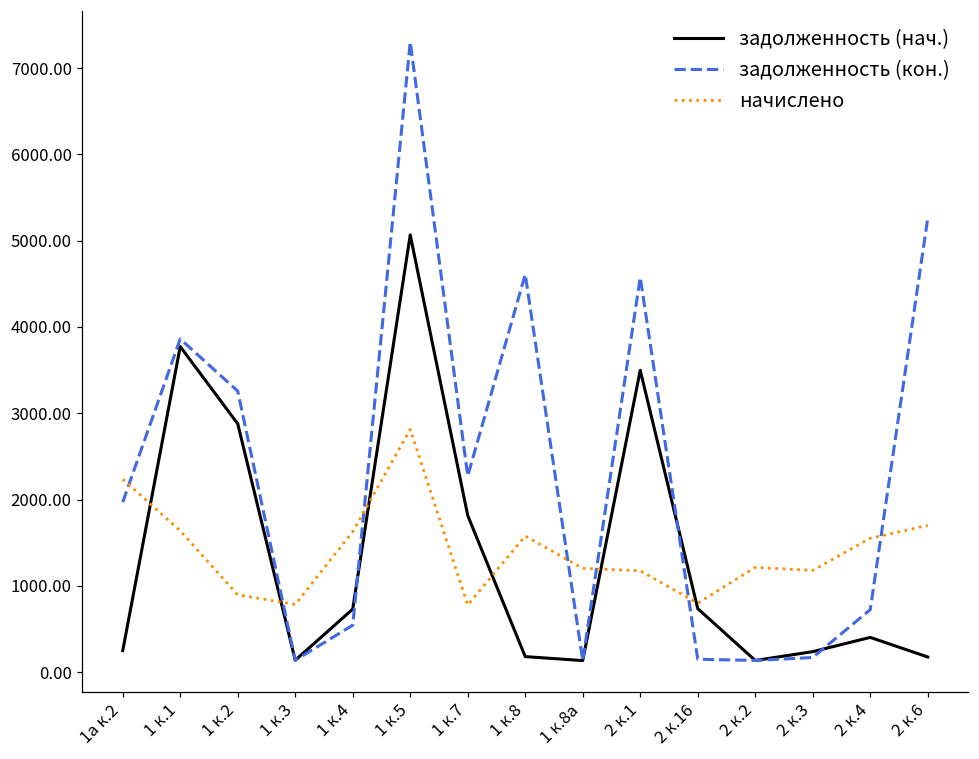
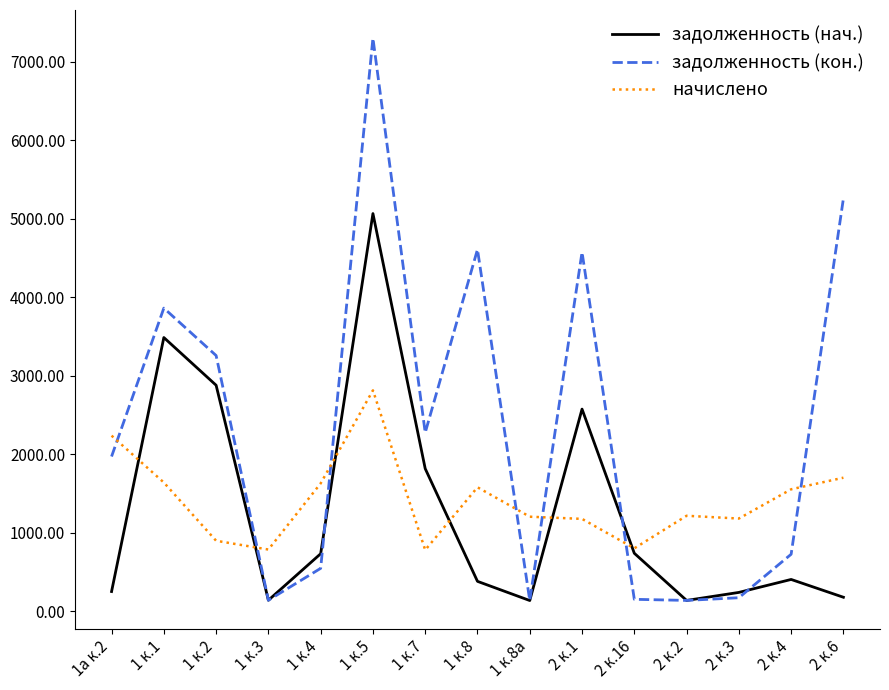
задолженность (нач.), 1 к.1: 3800 -> 3500
задолженность (нач.), 1 к.8: 200 -> 400
задолженность (нач.), 2 к.1: 3500 -> 2600
